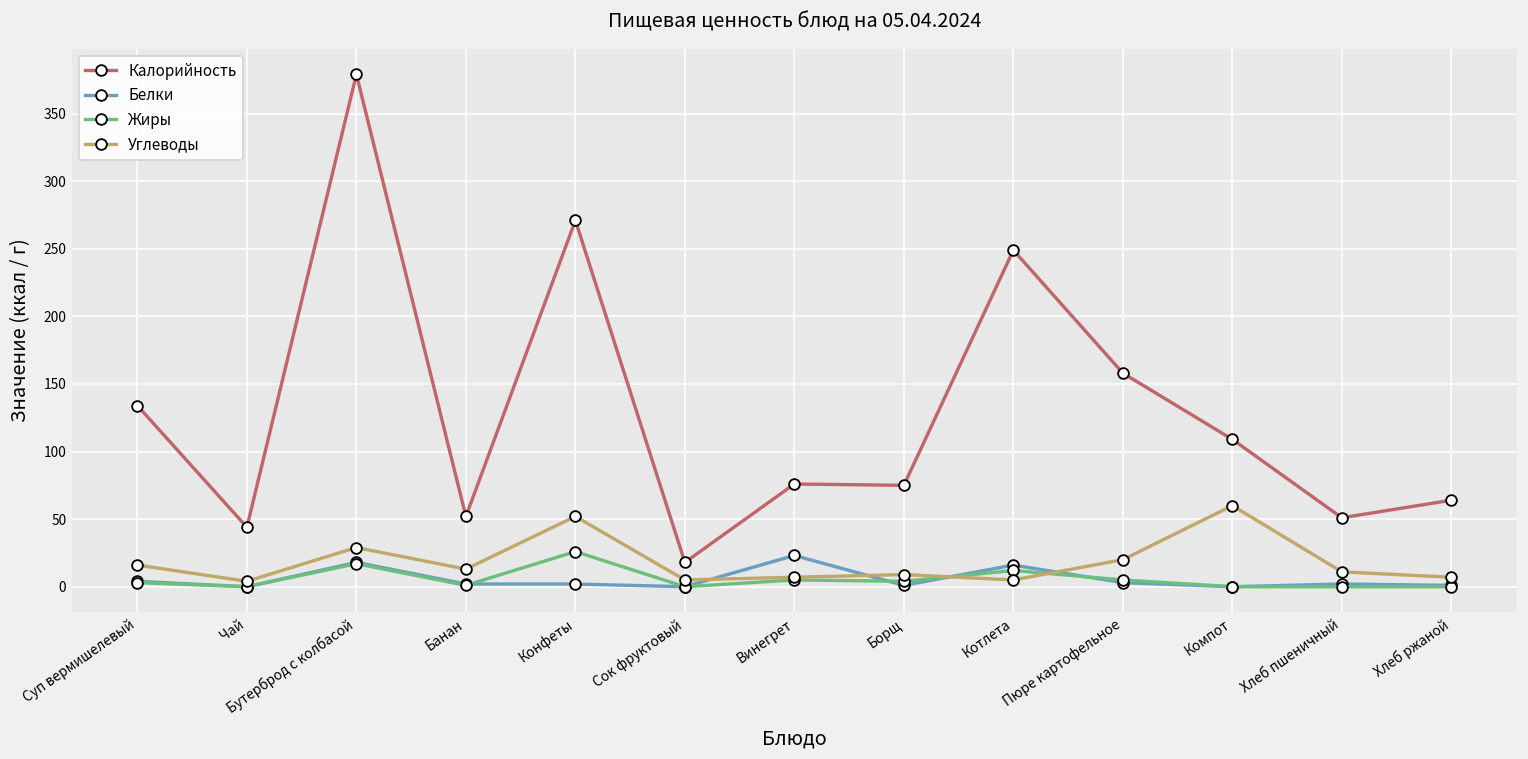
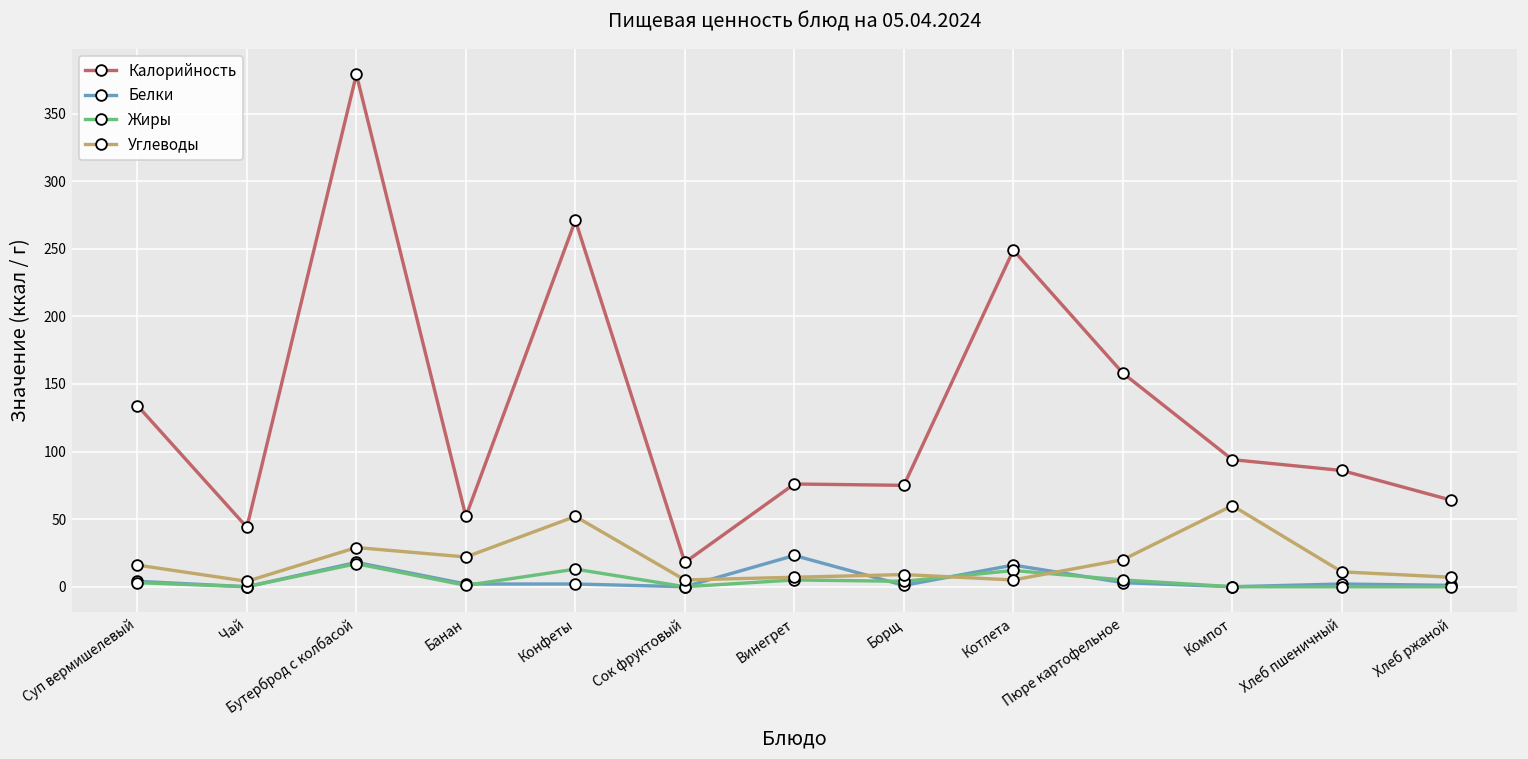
Углеводы, Банан: 13 -> 22
Жиры, Конфеты: 26 -> 13
Калорийность, Компот: 109 -> 94
Калорийность, Хлеб пшеничный: 51 -> 86
